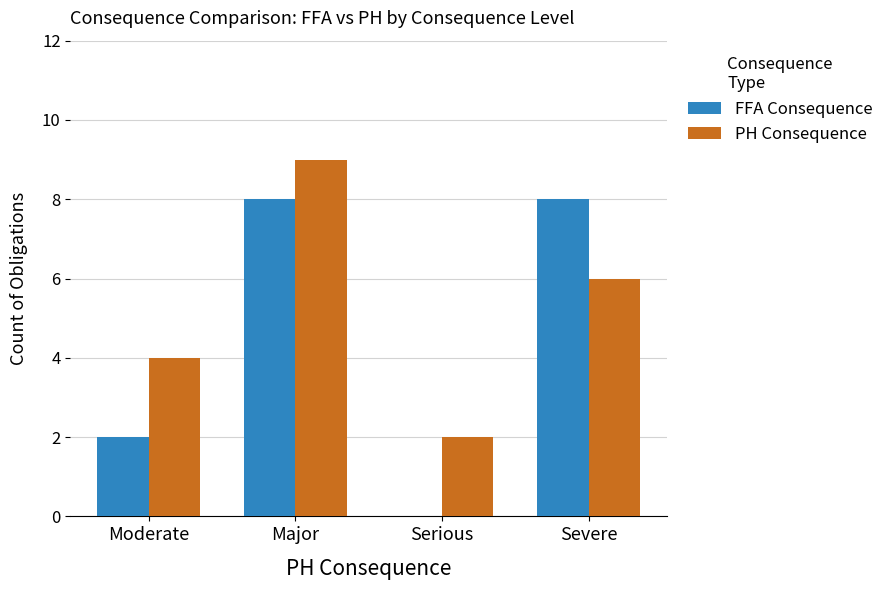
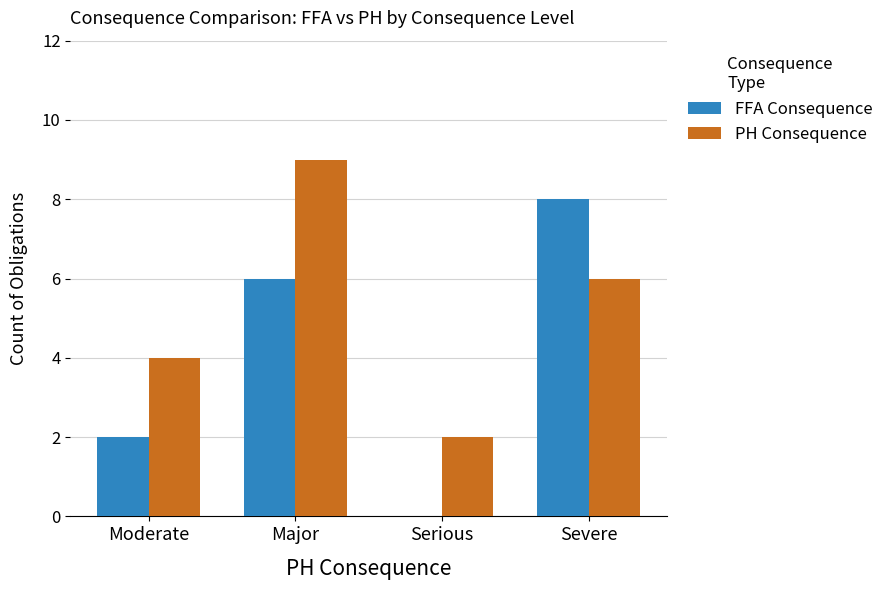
FFA Consequence, Major: 8 -> 6
